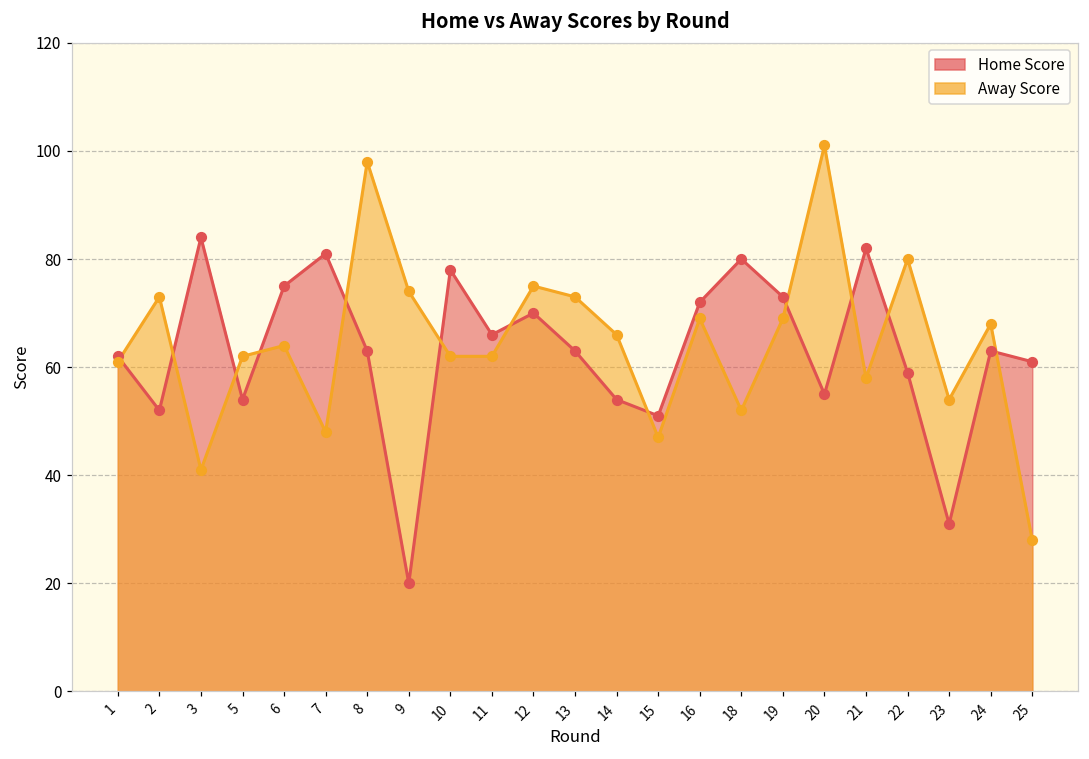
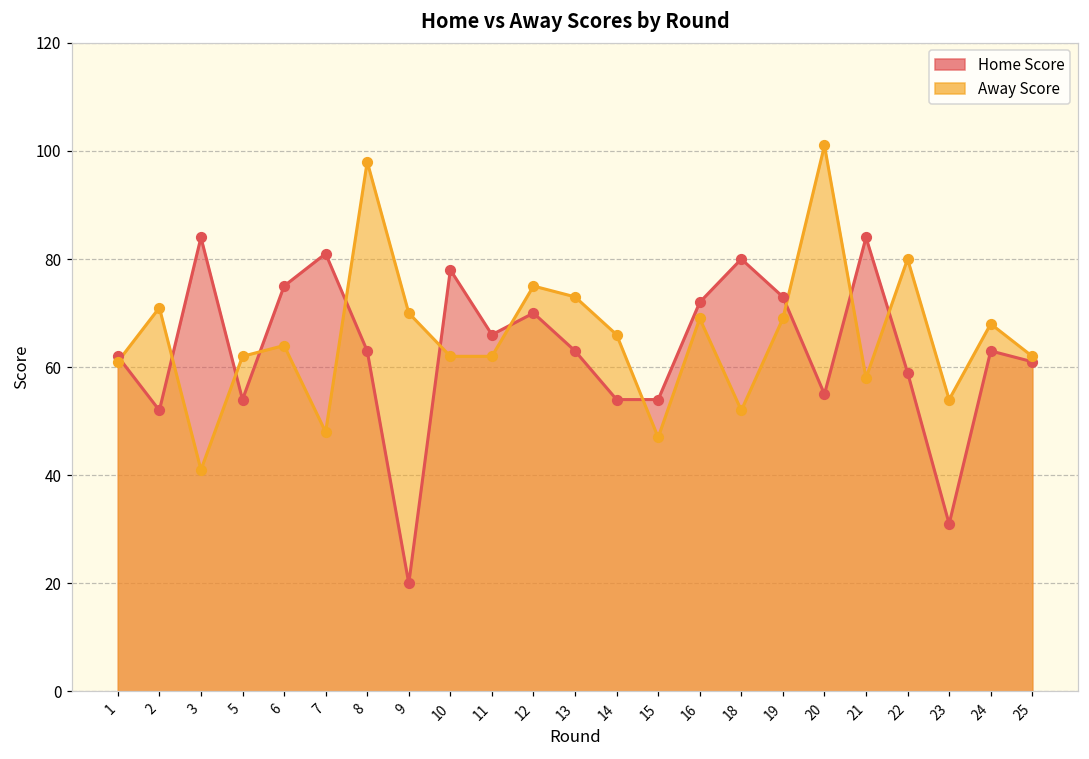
Away Score, 2: 73 -> 71
Away Score, 9: 74 -> 70
Home Score, 15: 51 -> 54
Home Score, 21: 82 -> 84
Away Score, 25: 28 -> 62
